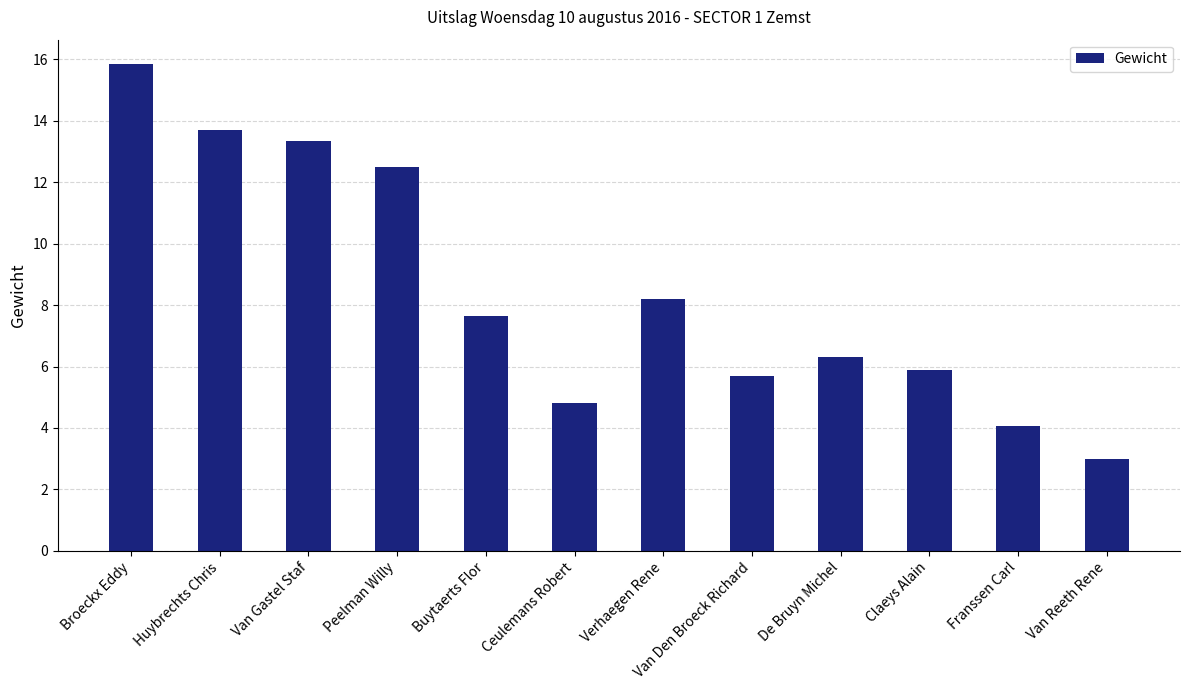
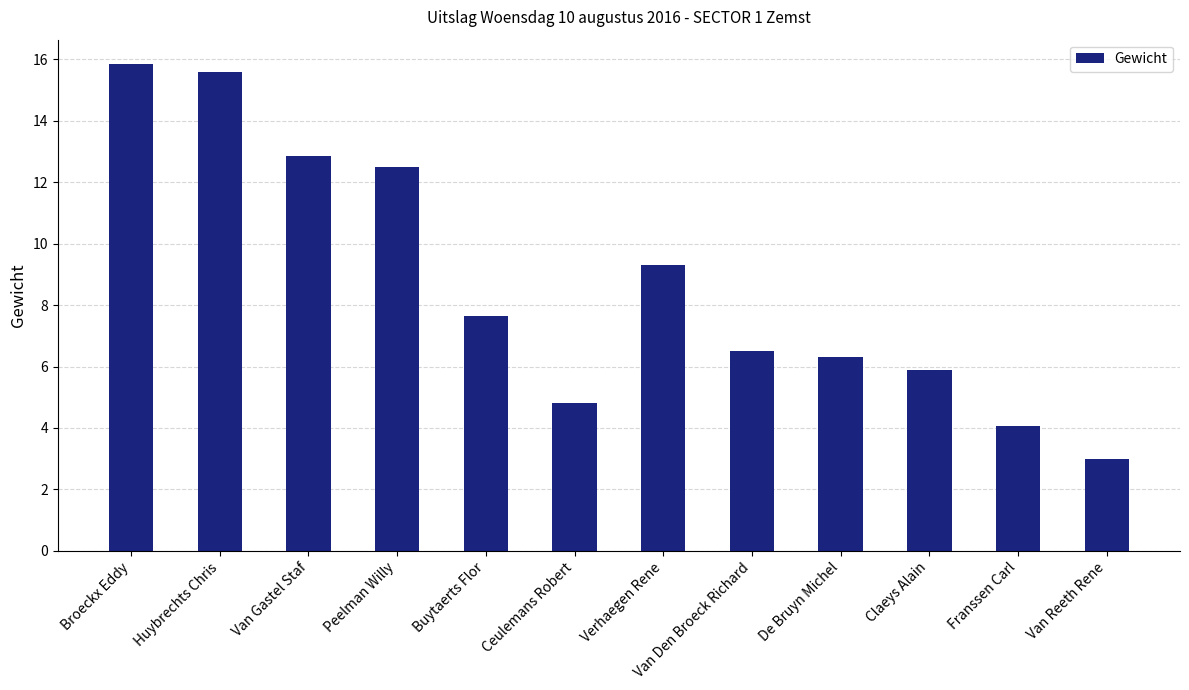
Huybrechts Chris: 13.7 -> 15.6
Van Gastel Staf: 13.4 -> 12.9
Verhaegen Rene: 8.2 -> 9.3
Van Den Broeck Richard: 5.7 -> 6.5
